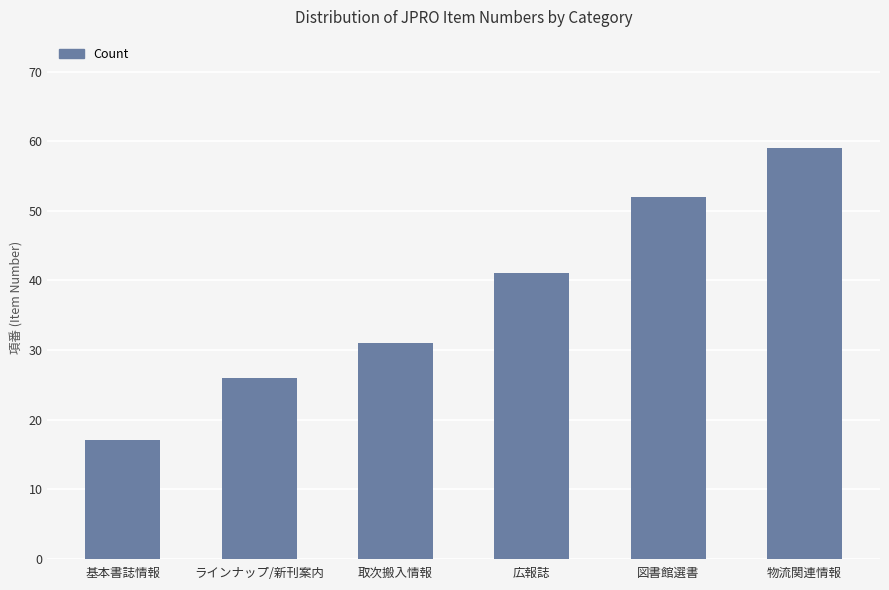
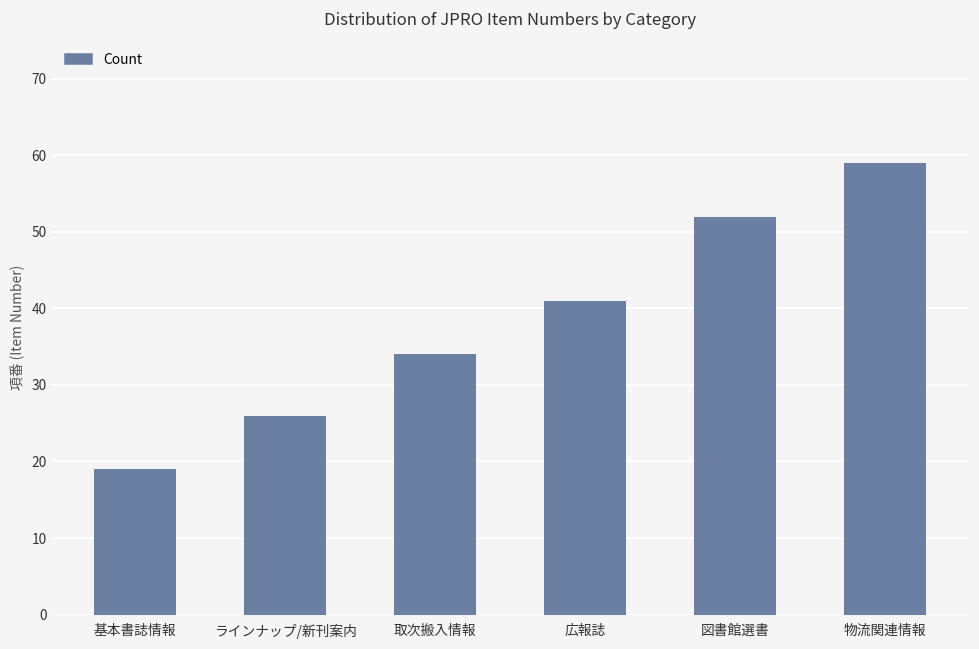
基本書誌情報: 17 -> 19
取次搬入情報: 31 -> 34
